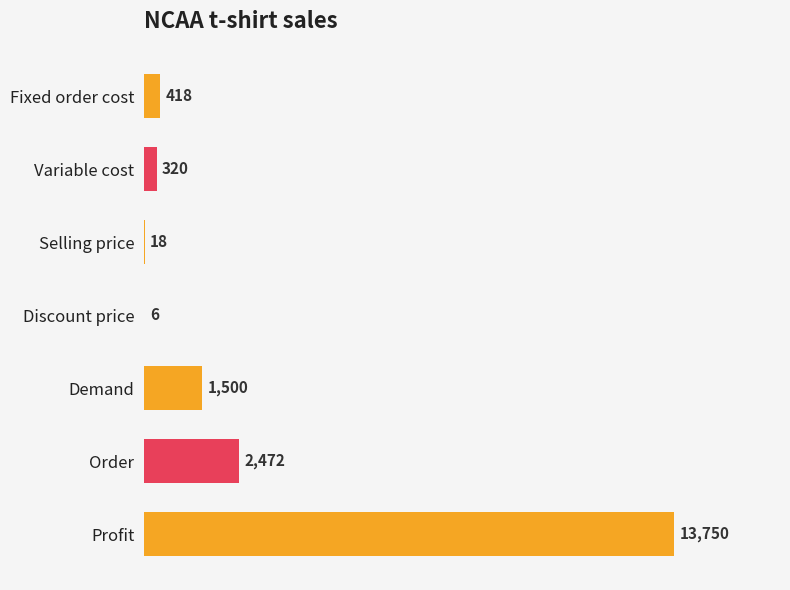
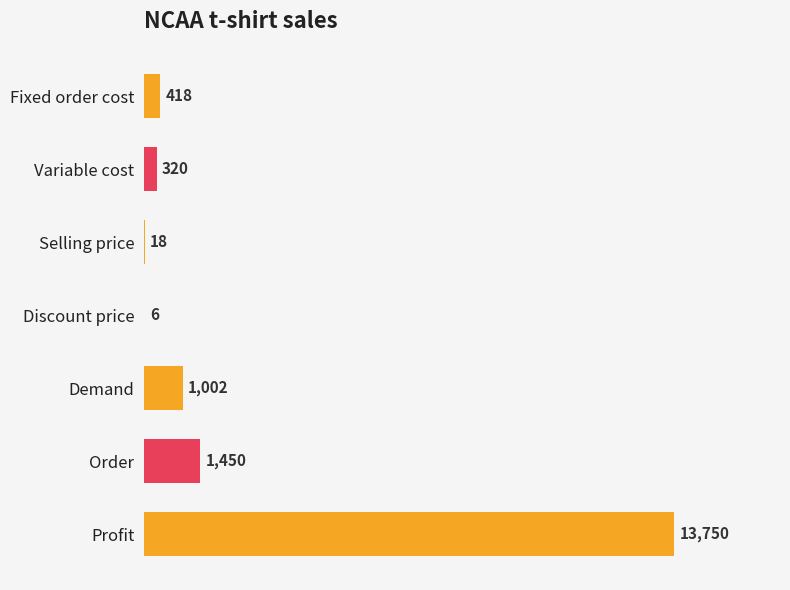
Demand: 1,500 -> 1,002
Order: 2,472 -> 1,450
